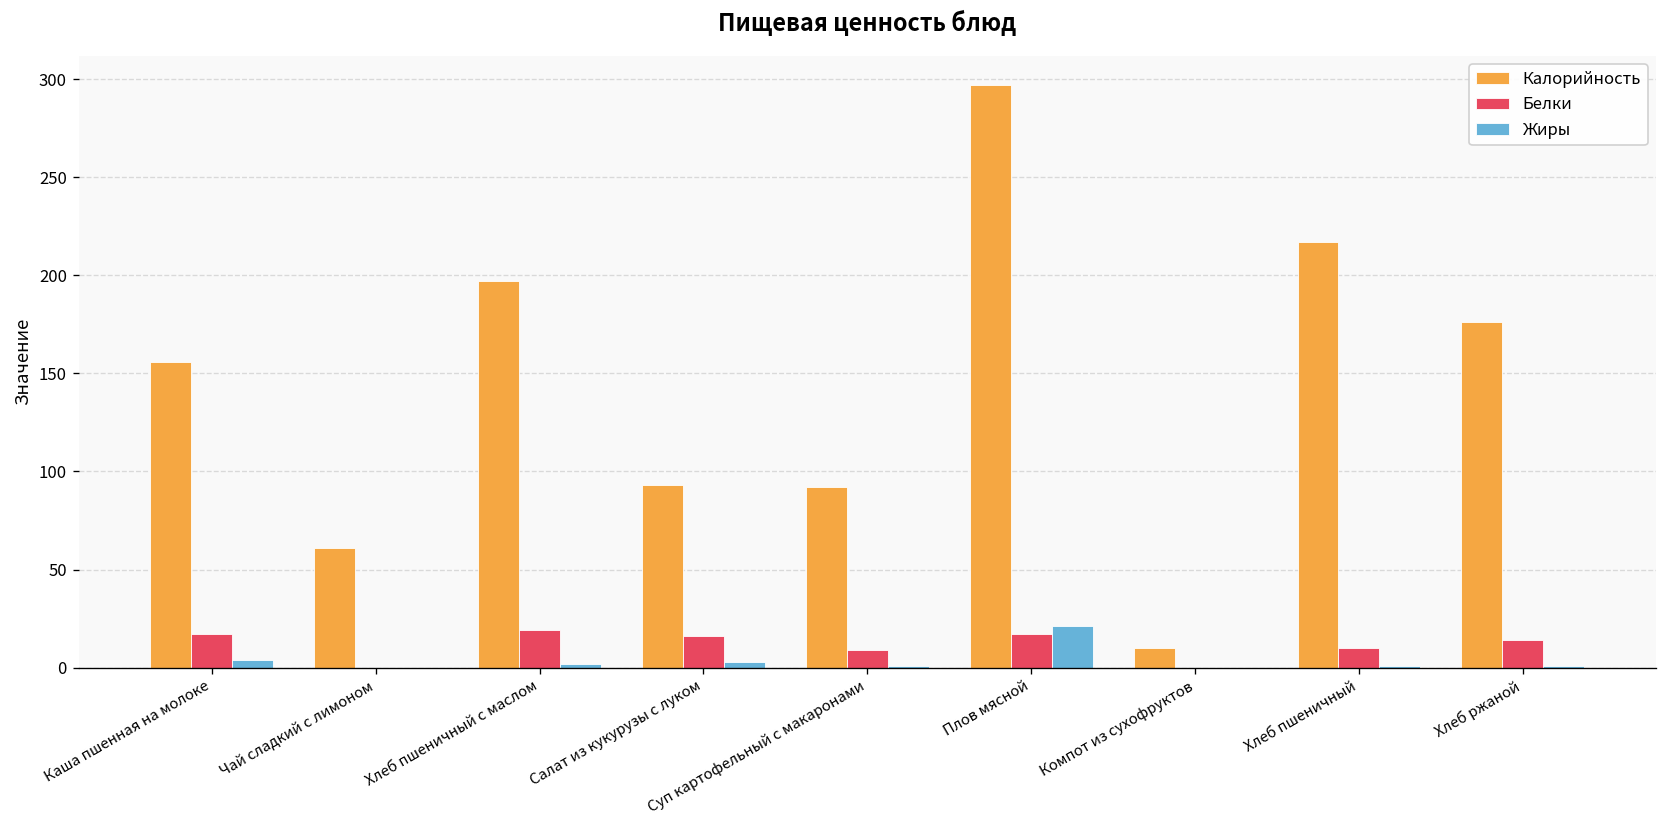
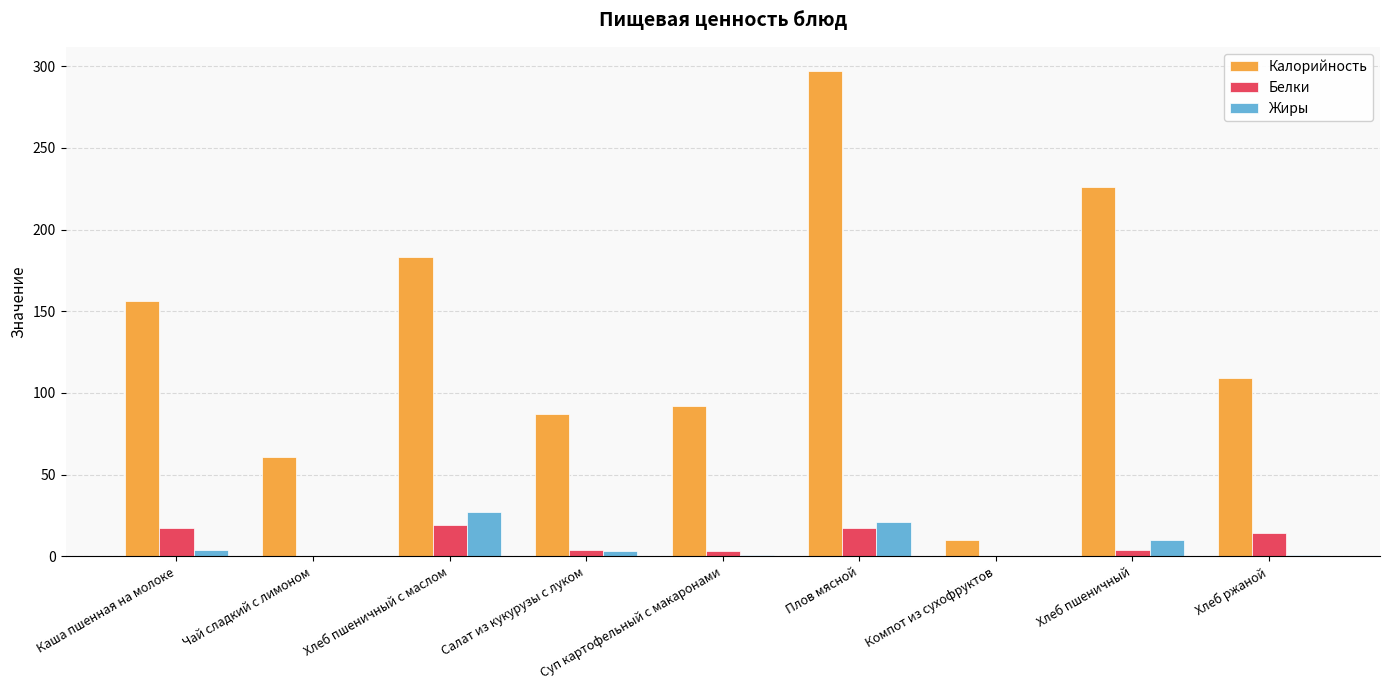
Калорийность, Хлеб пшеничный с маслом: 197 -> 183
Жиры, Хлеб пшеничный с маслом: 2 -> 27
Калорийность, Салат из кукурузы с луком: 93 -> 87
Белки, Салат из кукурузы с луком: 16 -> 4
Белки, Суп картофельный с макаронами: 9 -> 3
Калорийность, Хлеб пшеничный: 217 -> 226
Белки, Хлеб пшеничный: 10 -> 4
Жиры, Хлеб пшеничный: 1 -> 10
Калорийность, Хлеб ржаной: 176 -> 109
